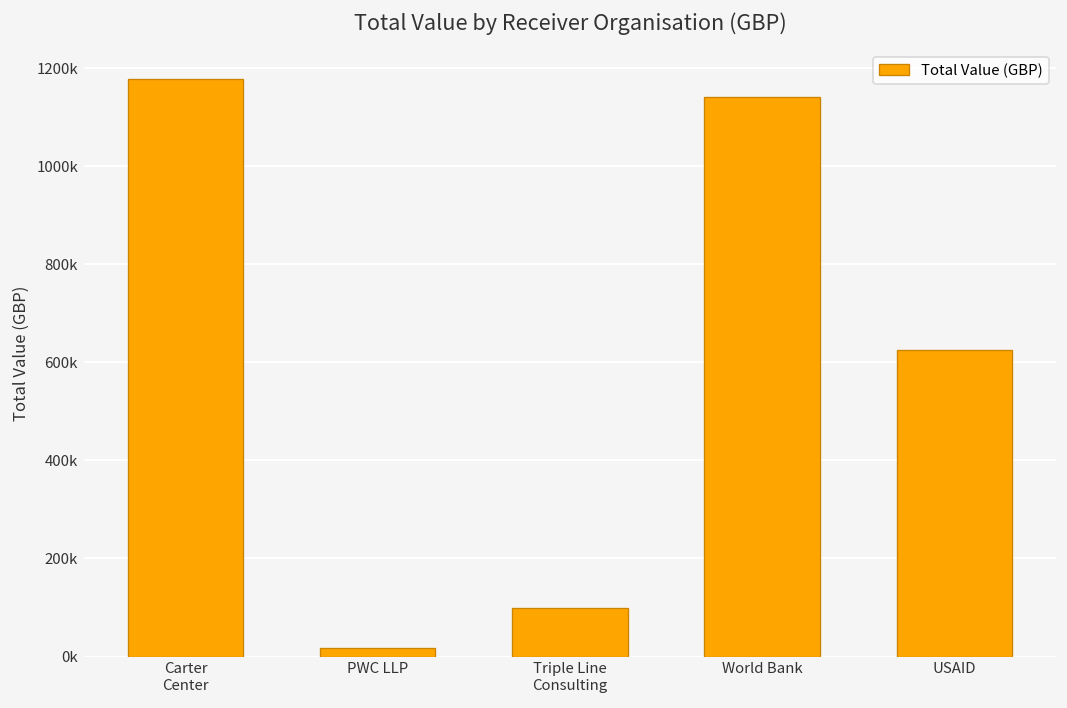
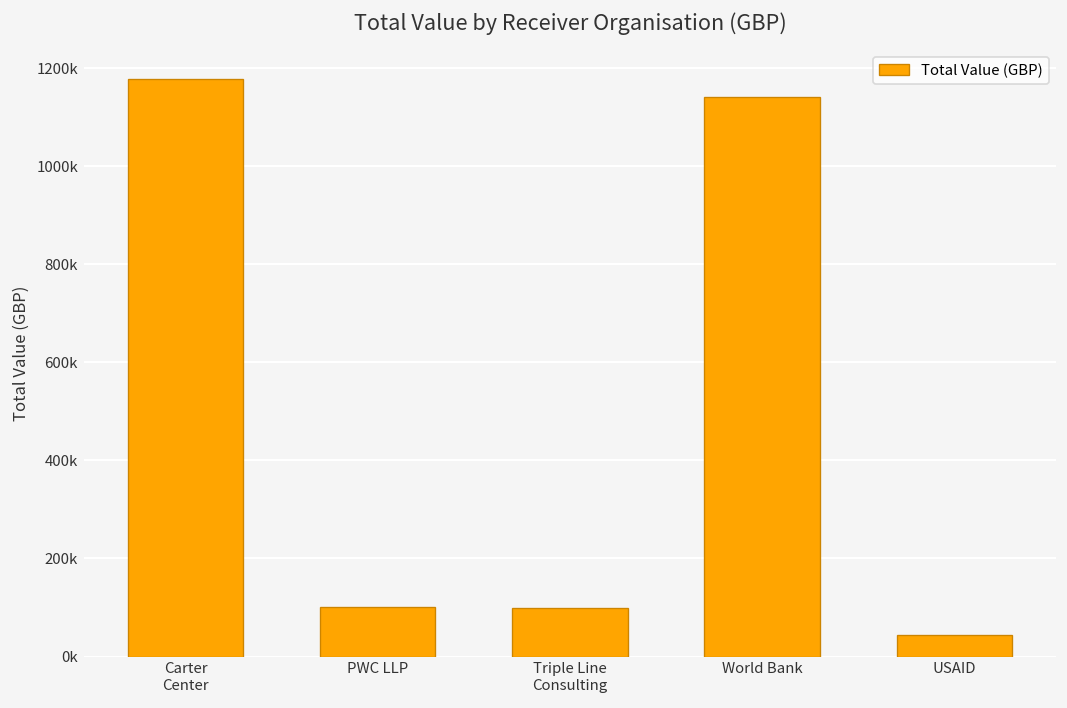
PWC LLP: 20000 -> 100000
USAID: 630000 -> 40000
